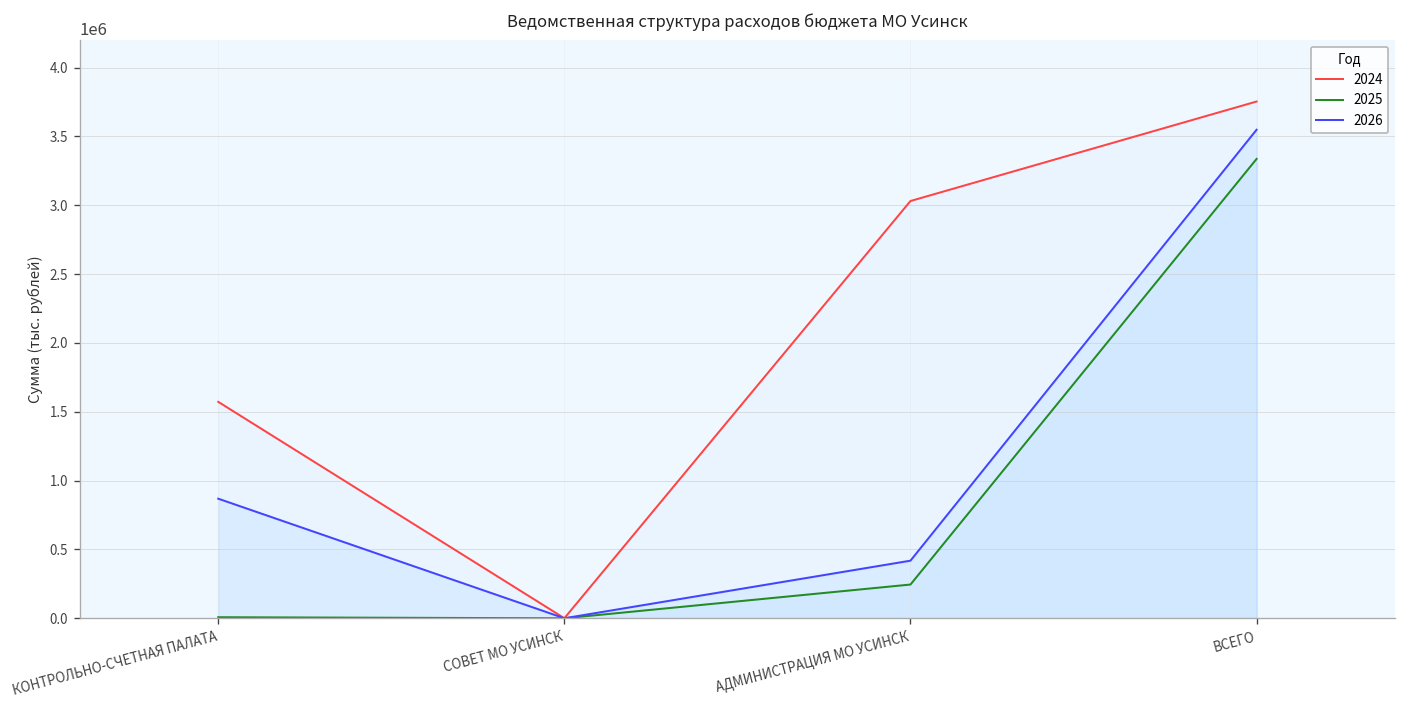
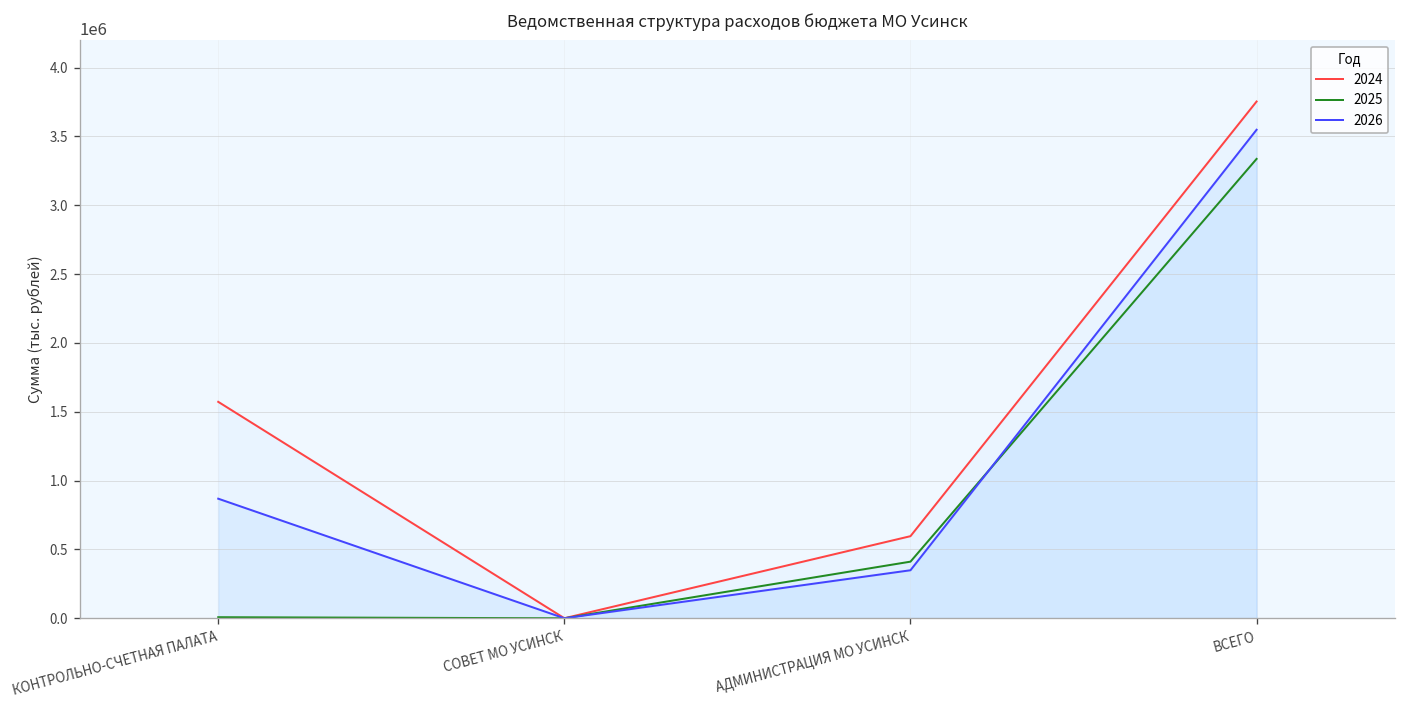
2024, АДМИНИСТРАЦИЯ МО УСИНСК: 3030000 -> 600000
2025, АДМИНИСТРАЦИЯ МО УСИНСК: 250000 -> 410000
2026, АДМИНИСТРАЦИЯ МО УСИНСК: 420000 -> 350000
